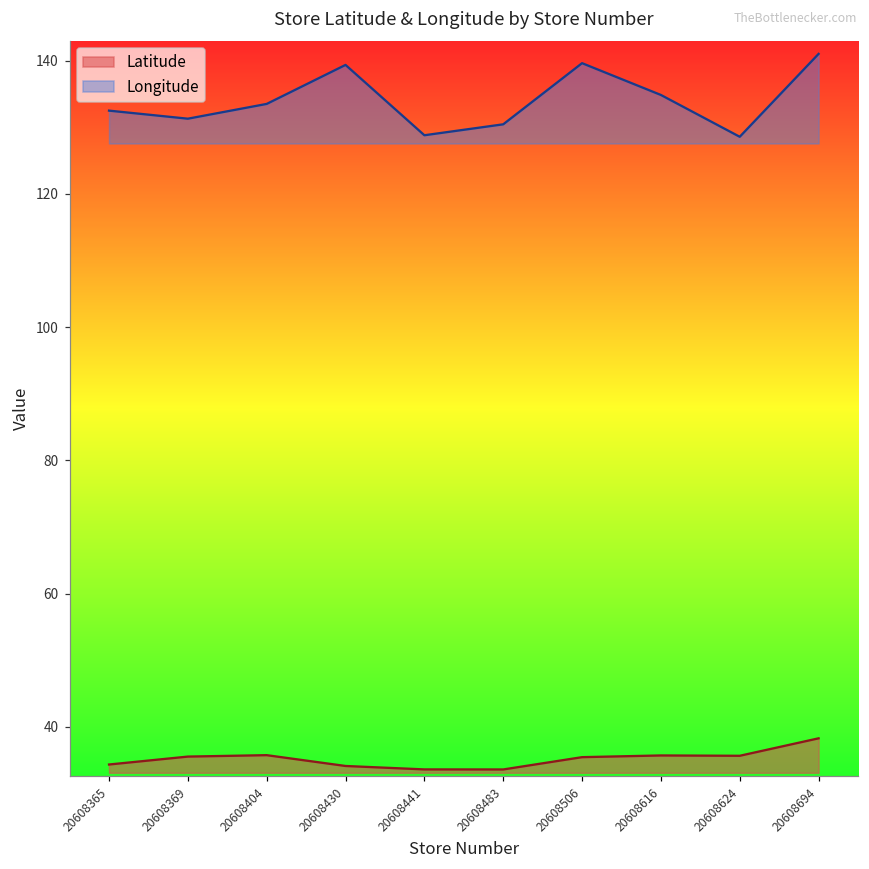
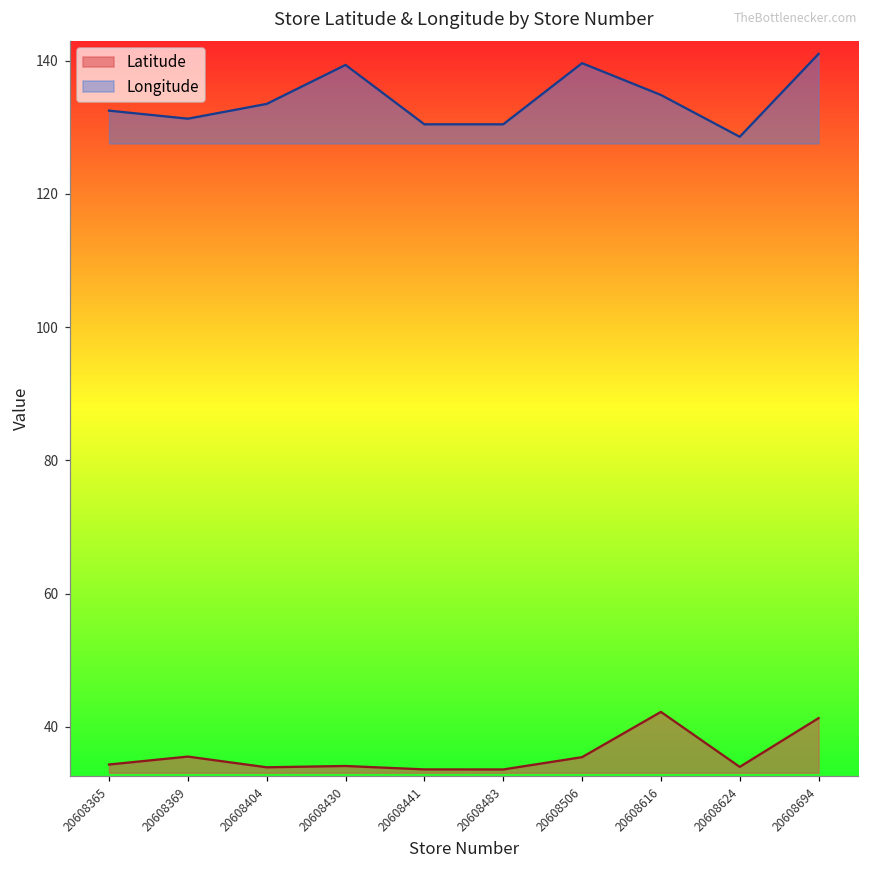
Latitude, 20608404: 36 -> 34
Longitude, 20608441: 129 -> 130
Latitude, 20608616: 36 -> 42
Latitude, 20608624: 36 -> 34
Latitude, 20608694: 38 -> 41
